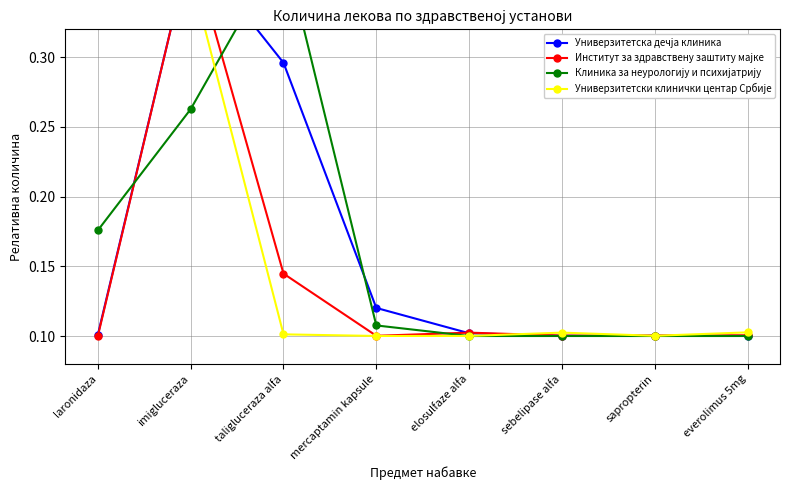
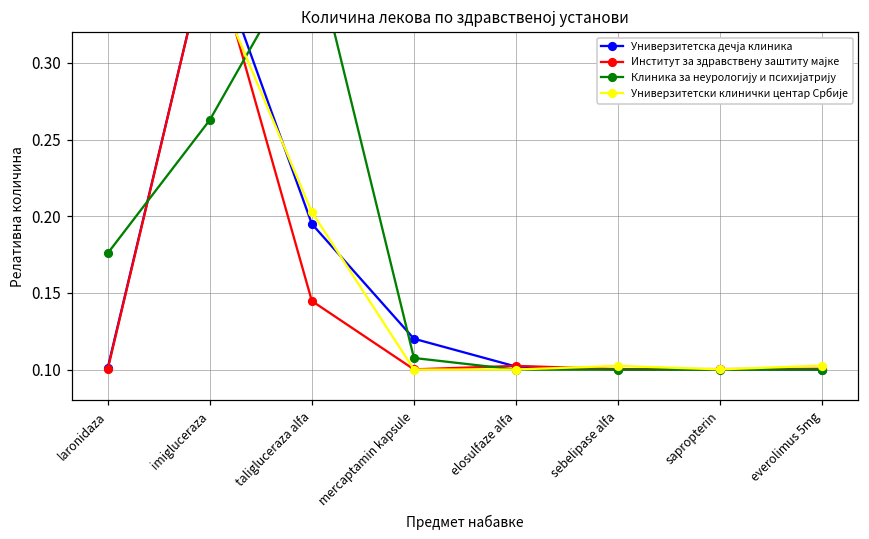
Универзитетска дечја клиника, taligluceraza alfa: 0.296 -> 0.195
Универзитетски клинички центар Србије, taligluceraza alfa: 0.101 -> 0.203
